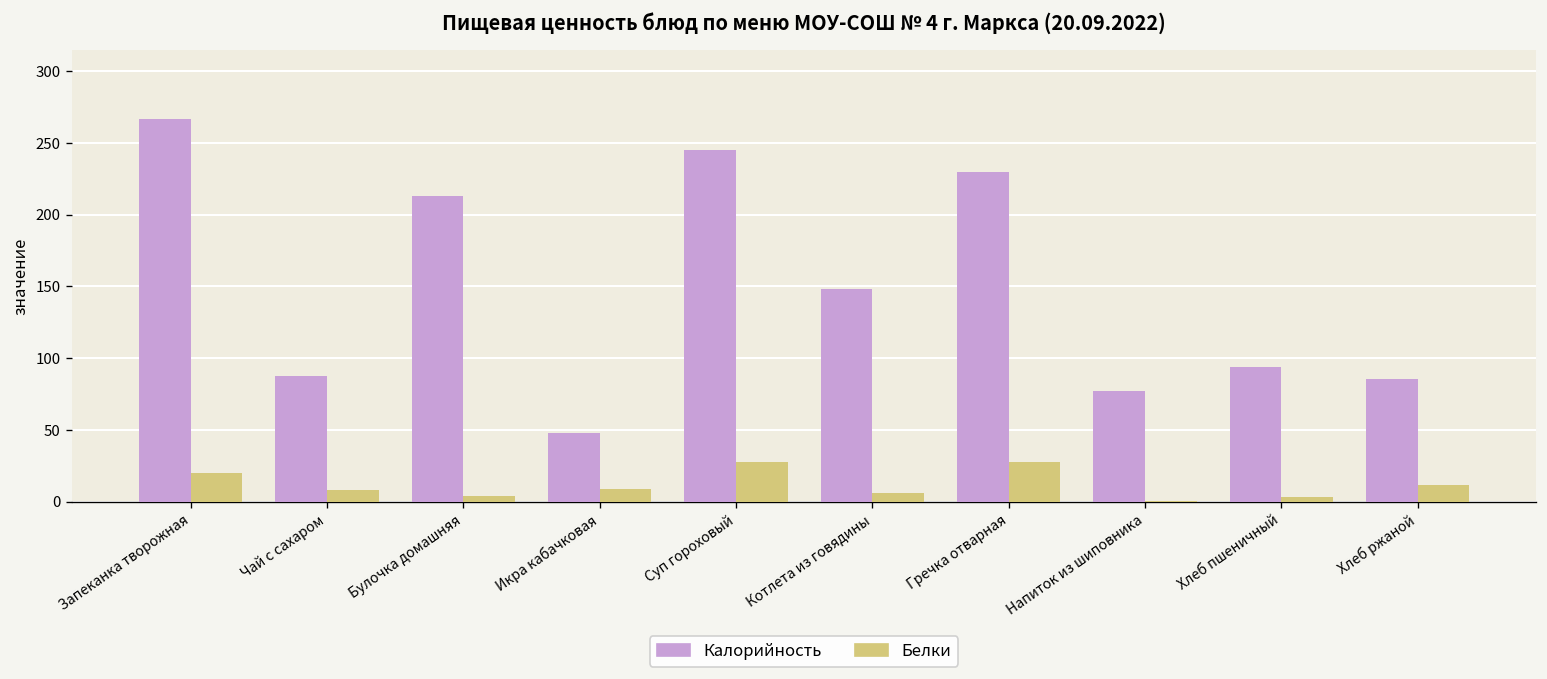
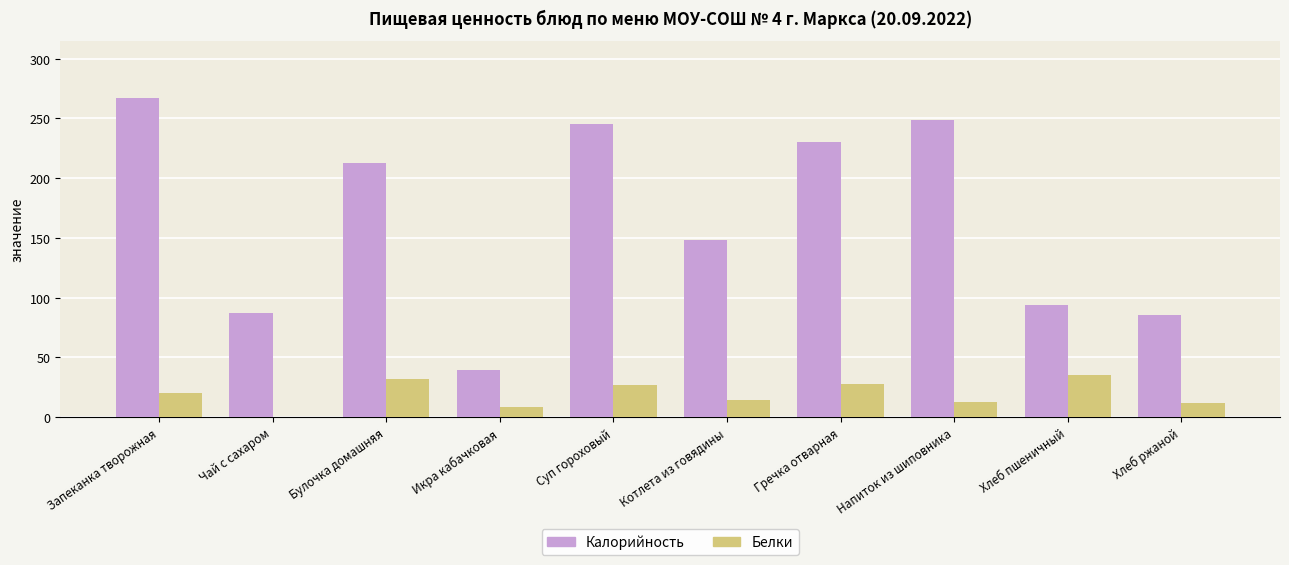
Белки, Чай с сахаром: 8 -> 0
Белки, Булочка домашняя: 4 -> 32
Калорийность, Икра кабачковая: 48 -> 39
Белки, Котлета из говядины: 6 -> 15
Калорийность, Напиток из шиповника: 77 -> 249
Белки, Напиток из шиповника: 0 -> 13
Белки, Хлеб пшеничный: 3 -> 35
